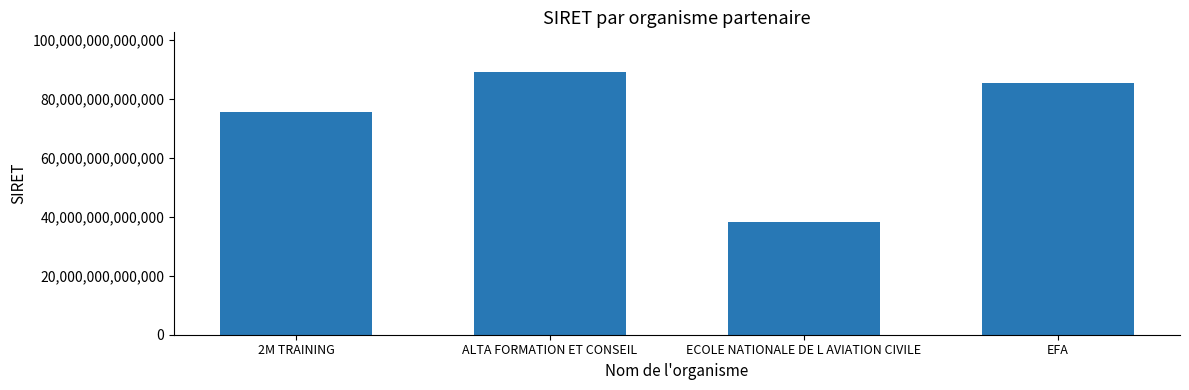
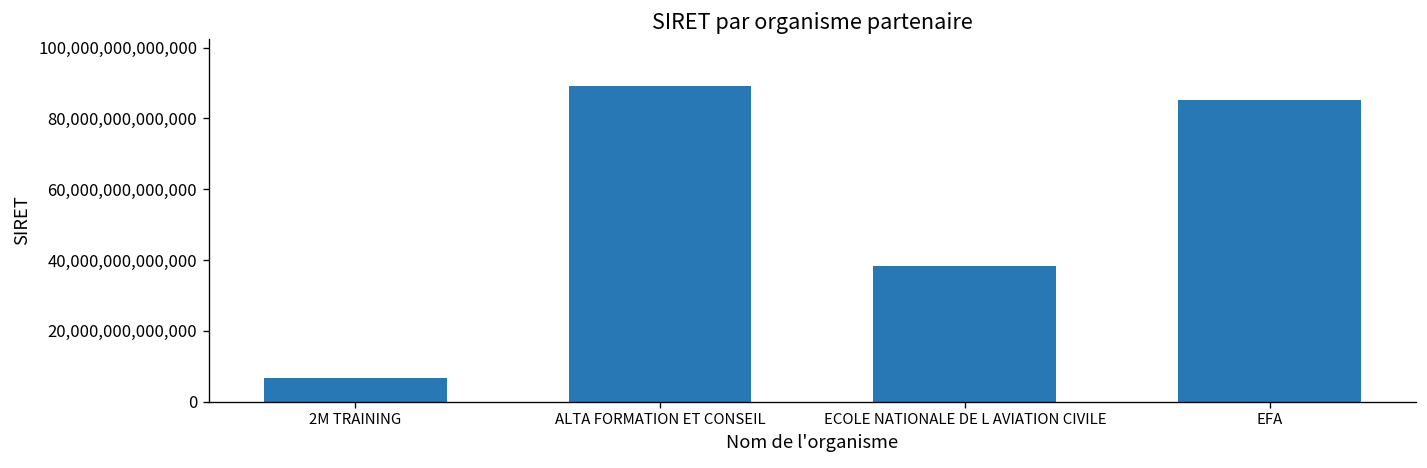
2M TRAINING: 75,000,000,000,000 -> 7,000,000,000,000
